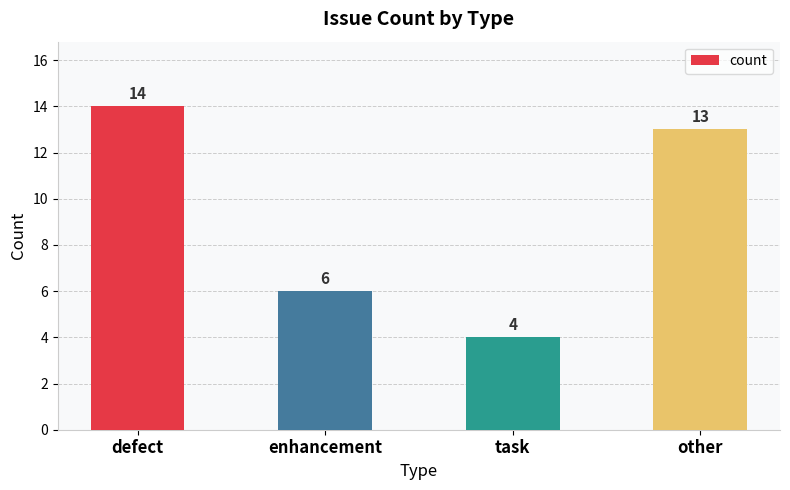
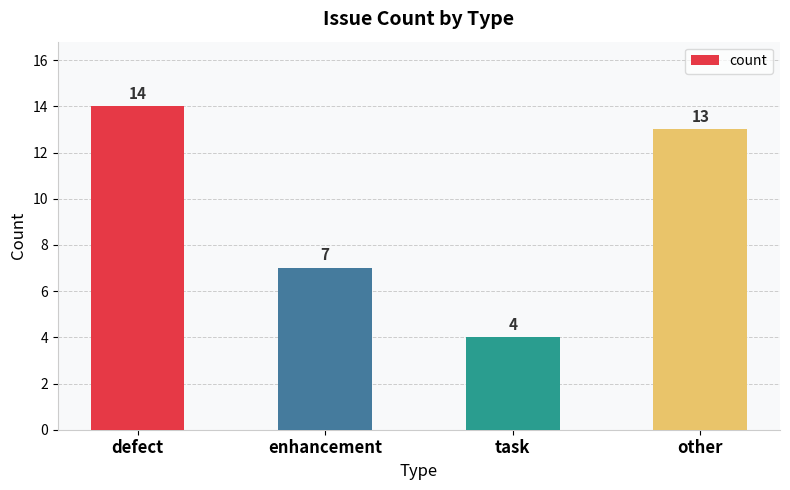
enhancement: 6 -> 7
